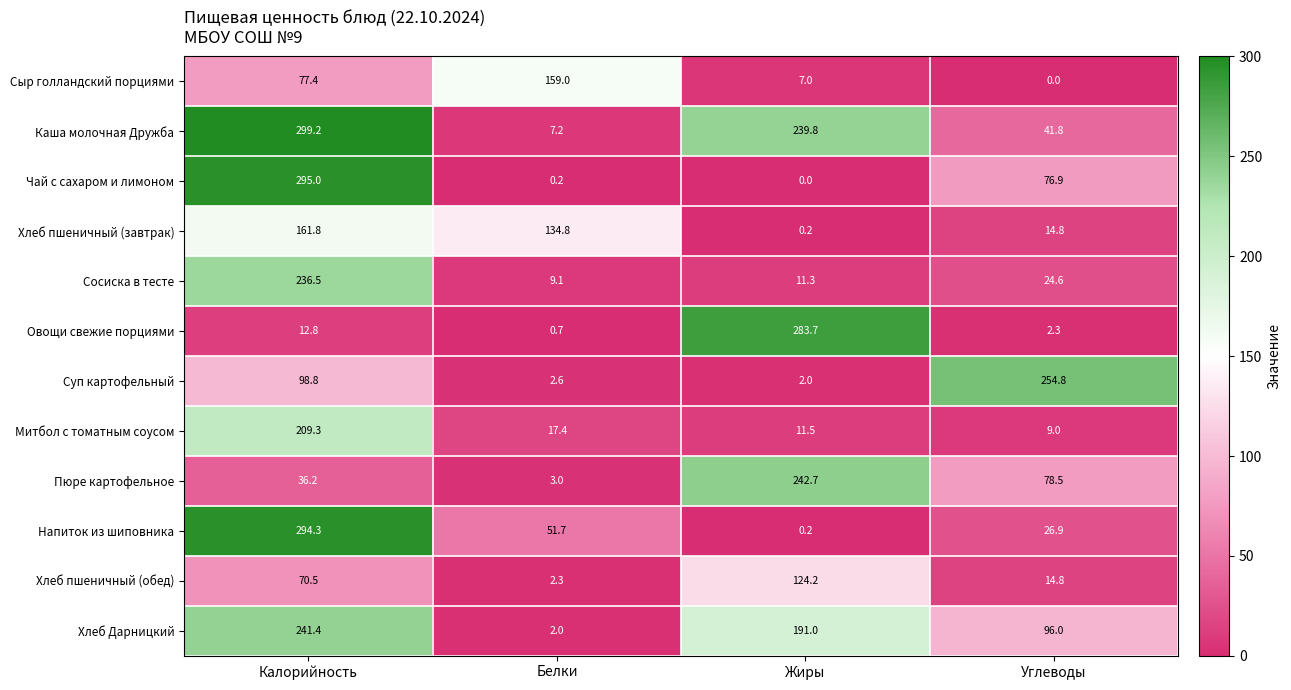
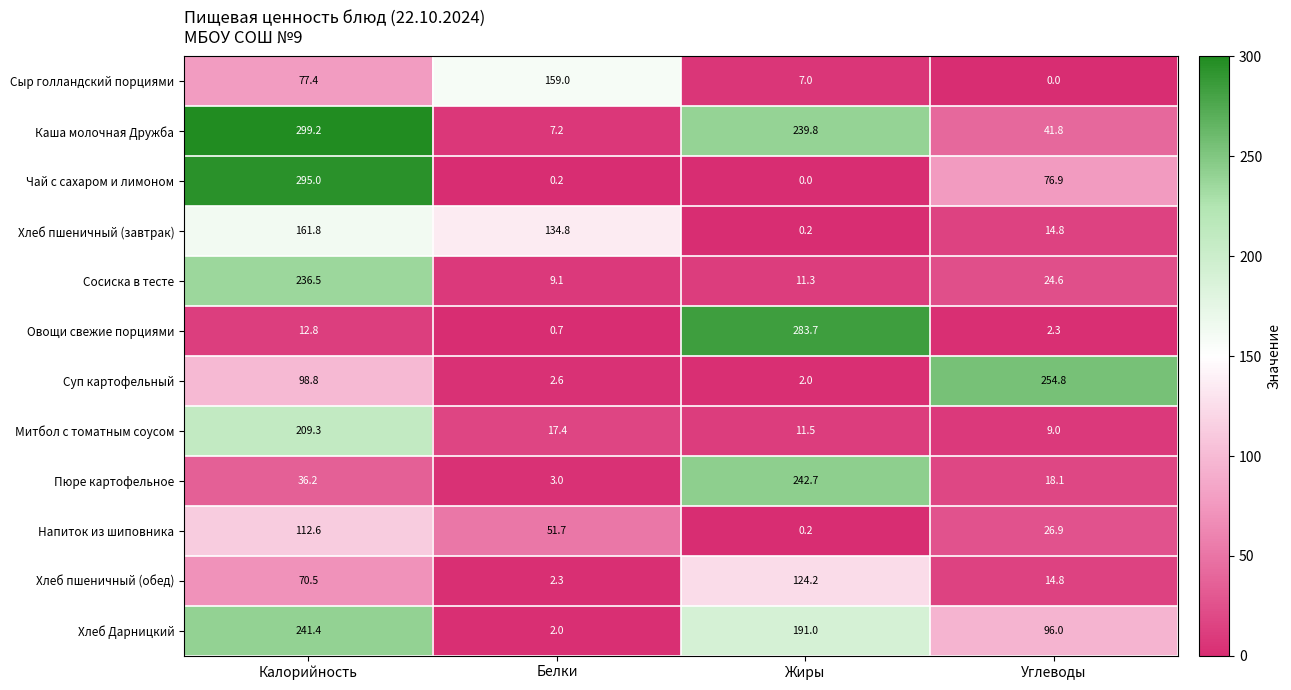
Пюре картофельное, Углеводы: 78.5 -> 18.1
Напиток из шиповника, Калорийность: 294.3 -> 112.6
